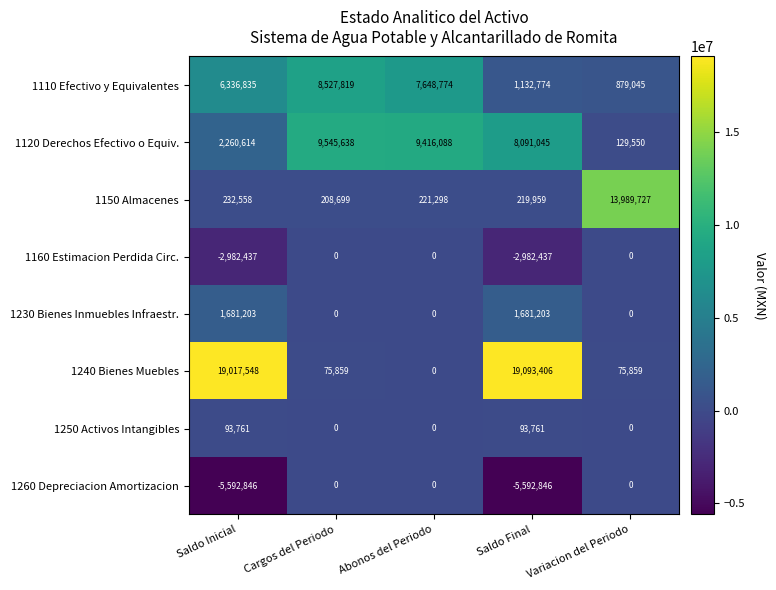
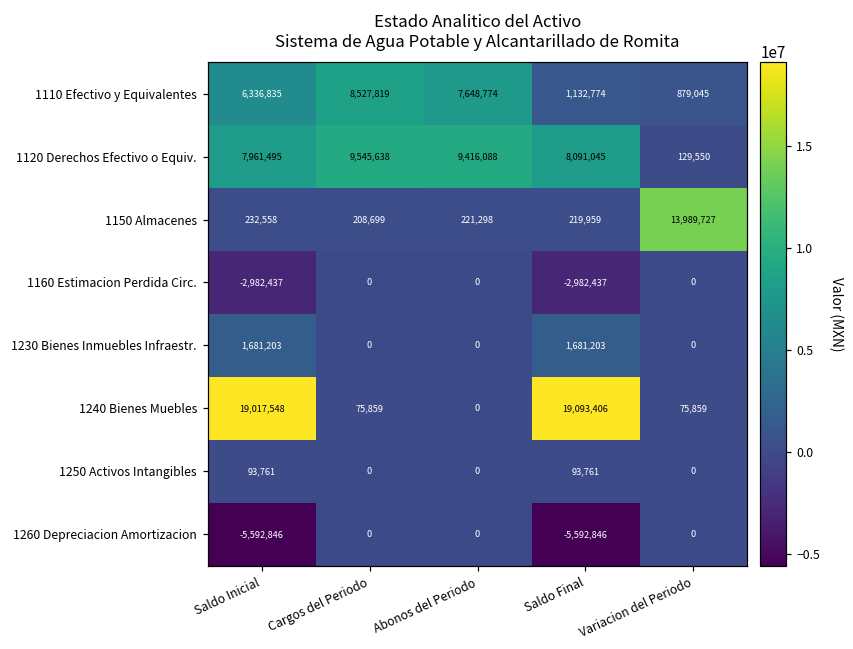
1120 Derechos Efectivo o Equiv., Saldo Inicial: 2,260,614 -> 7,961,495
